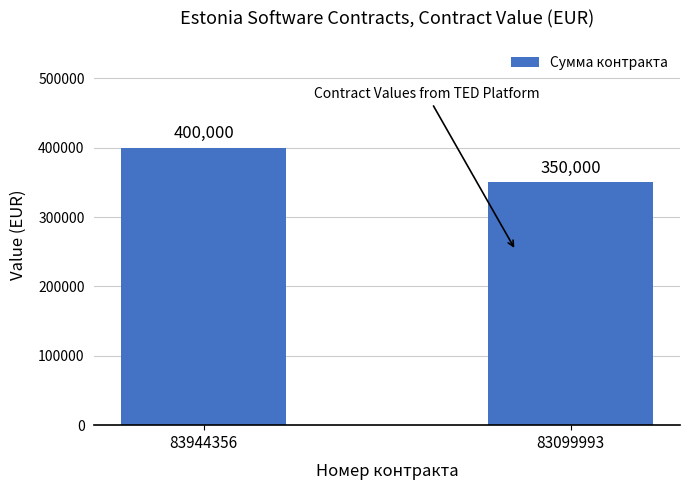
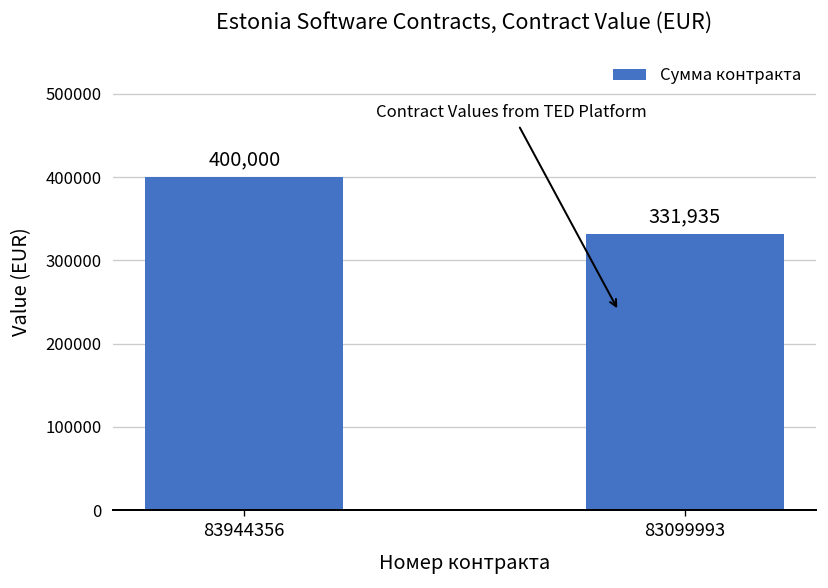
83099993: 350,000 -> 331,935
